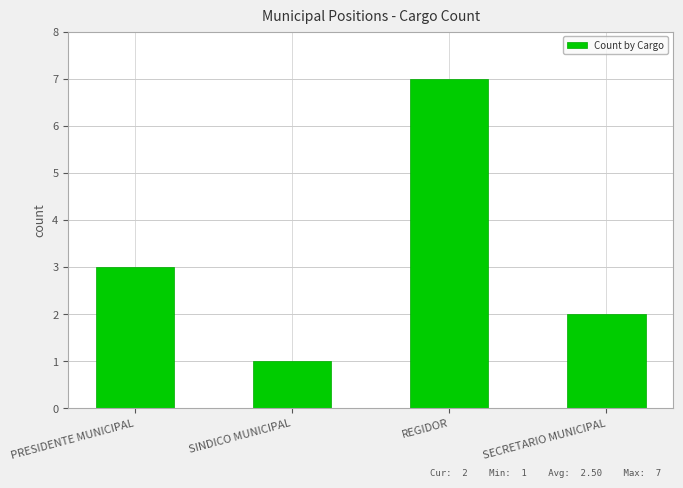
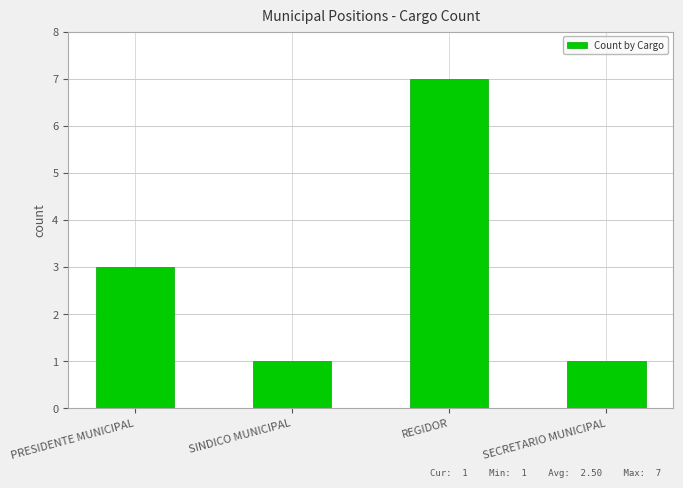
SECRETARIO MUNICIPAL: 2 -> 1
